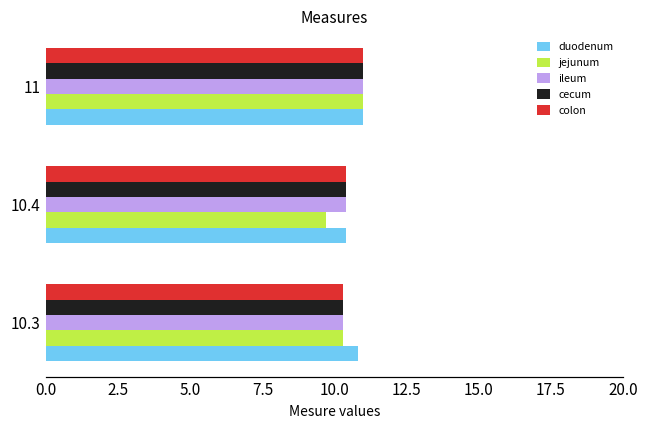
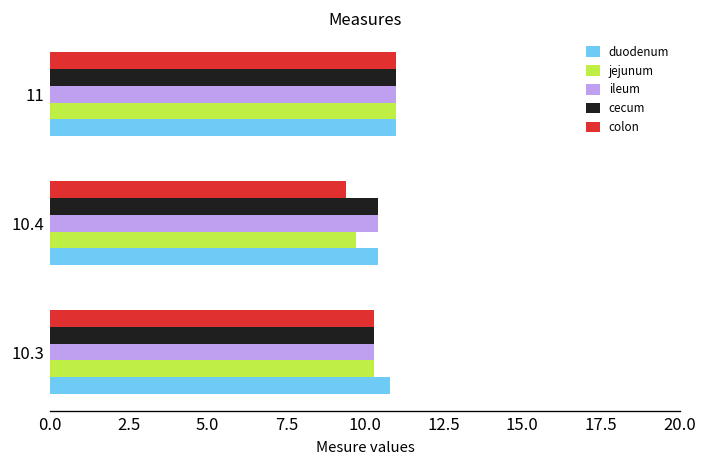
colon, 10.4: 10.4 -> 9.4
